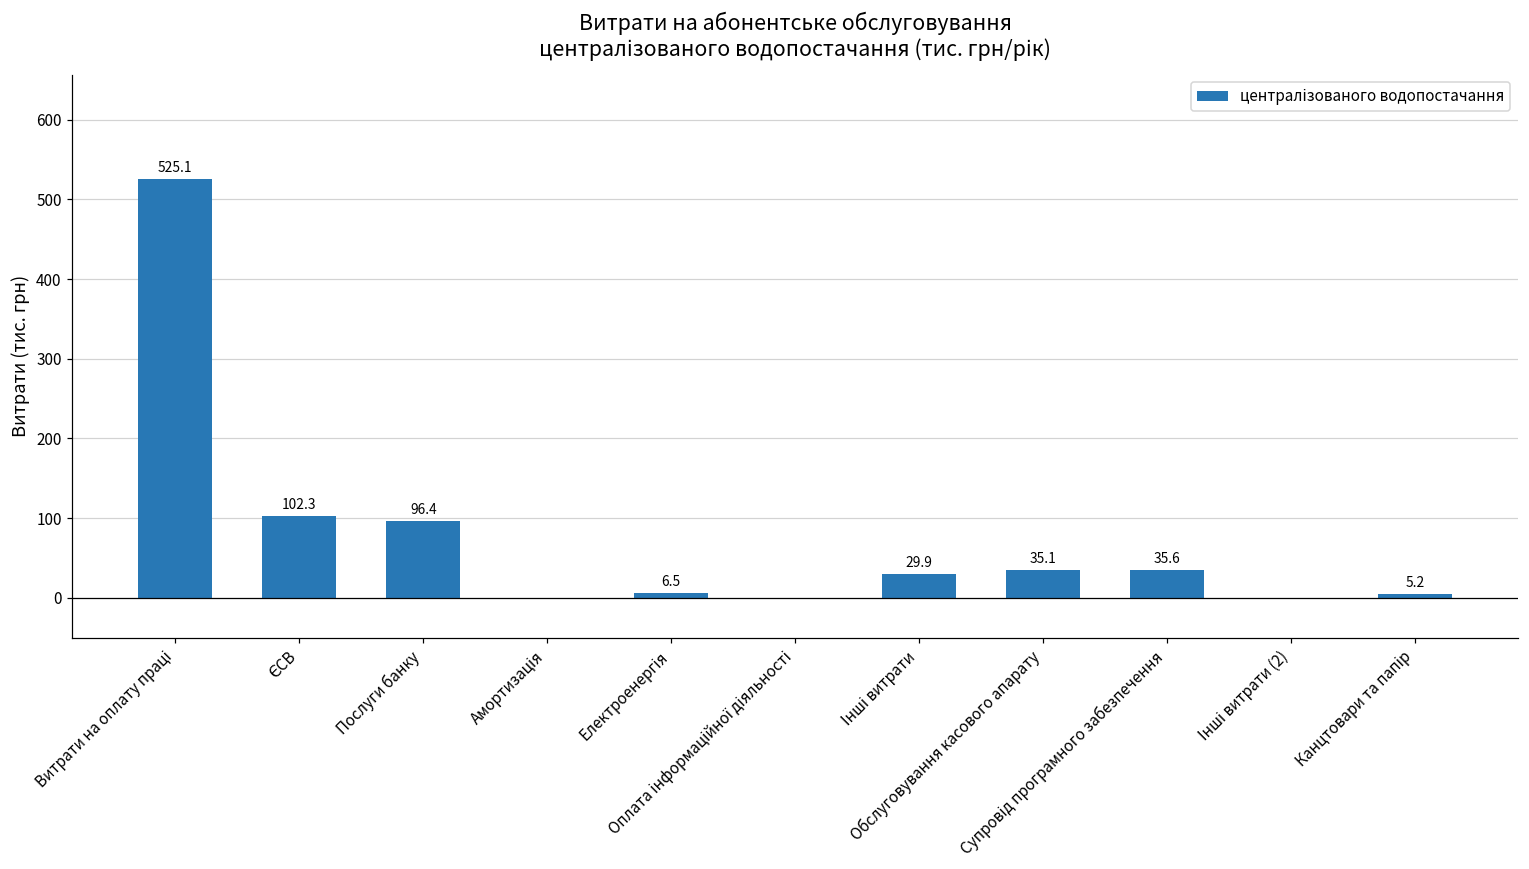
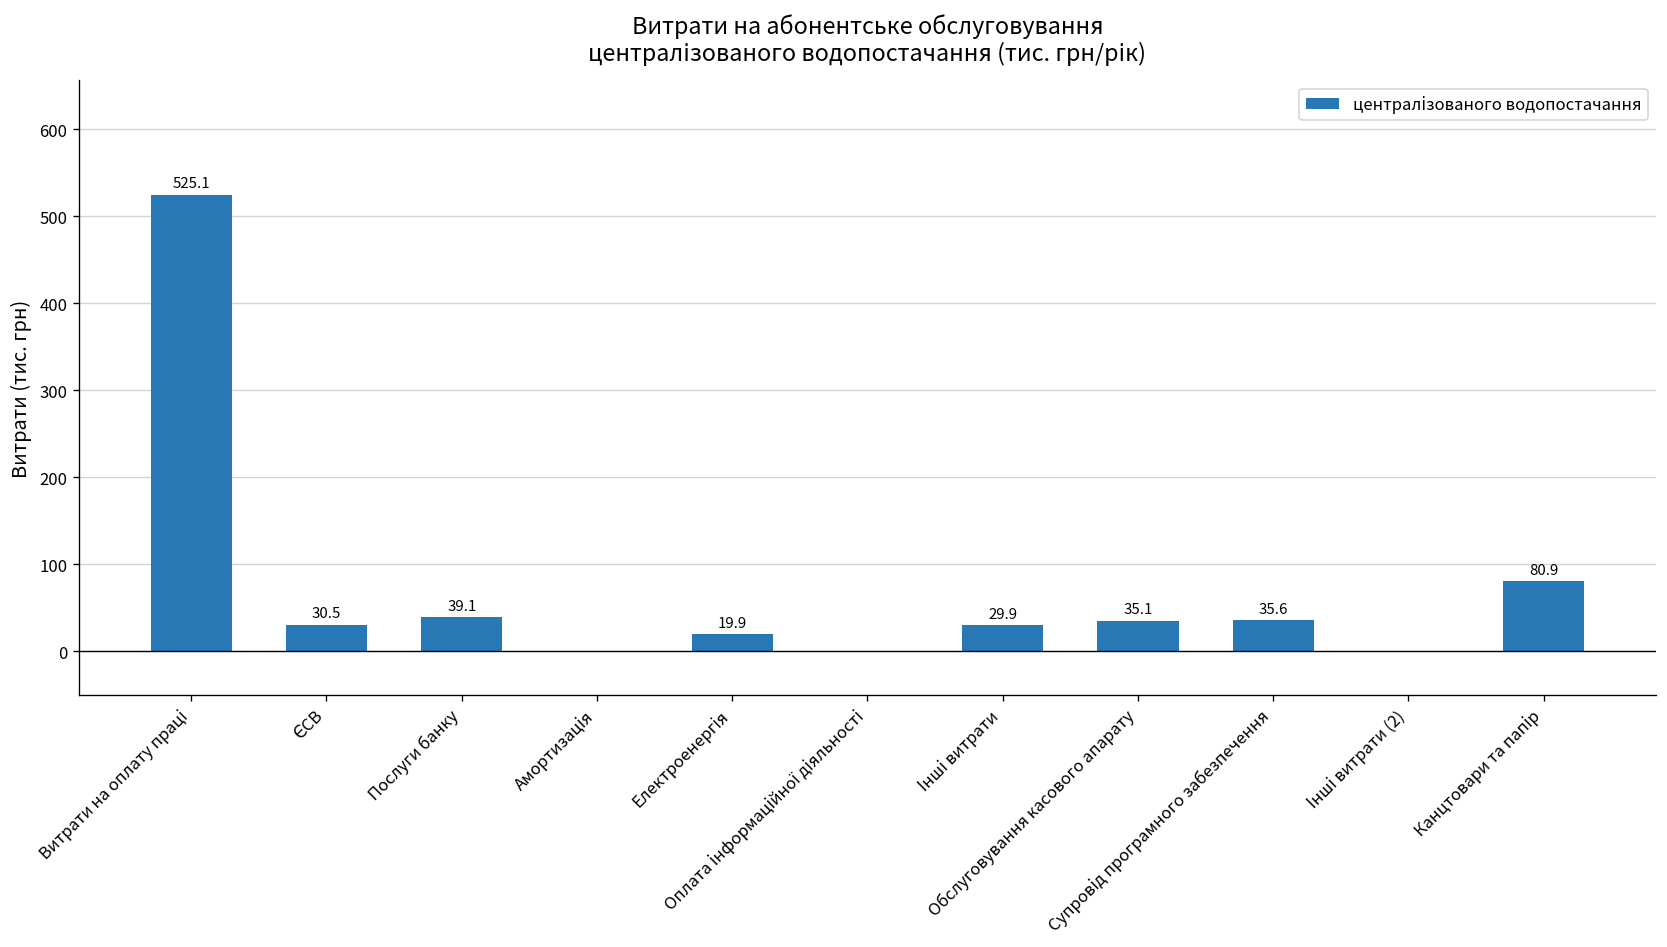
ЄСВ: 102.3 -> 30.5
Послуги банку: 96.4 -> 39.1
Електроенергія: 6.5 -> 19.9
Канцтовари та папір: 5.2 -> 80.9
